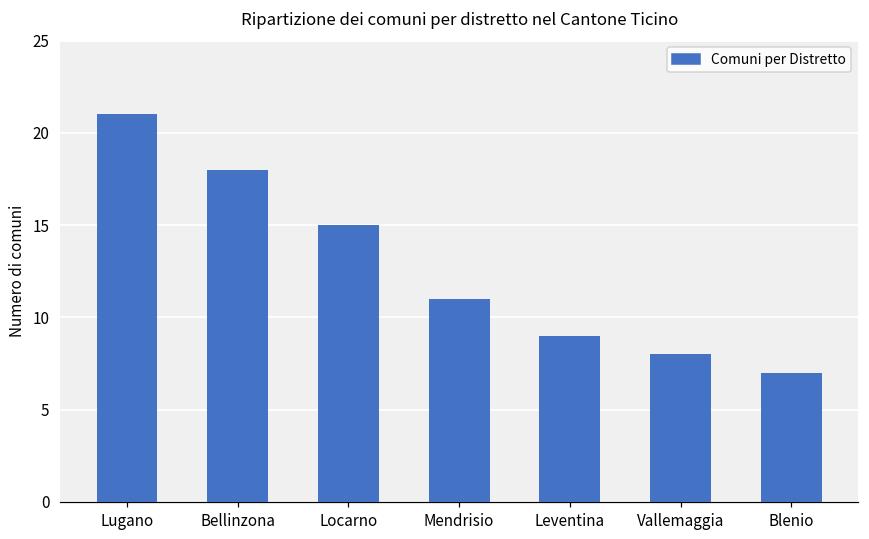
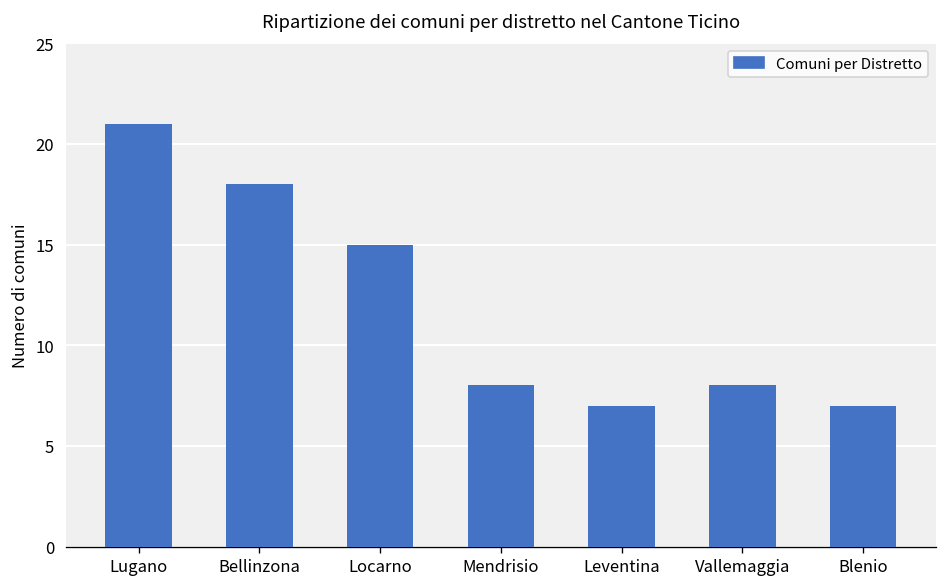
Mendrisio: 11 -> 8
Leventina: 9 -> 7
